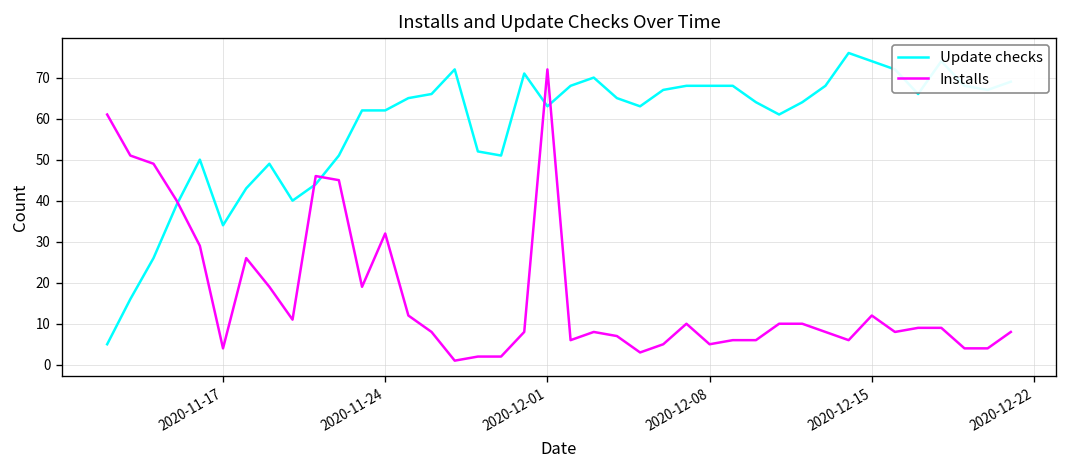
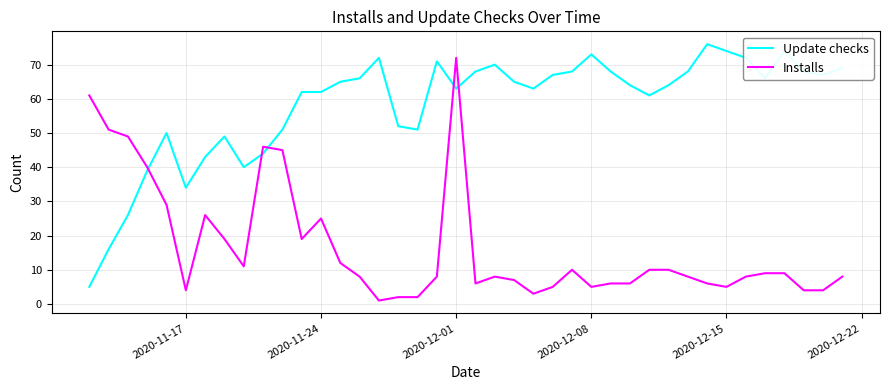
Installs, 2020-11-24: 32 -> 25
Update checks, 2020-12-08: 68 -> 73
Installs, 2020-12-15: 12 -> 5
